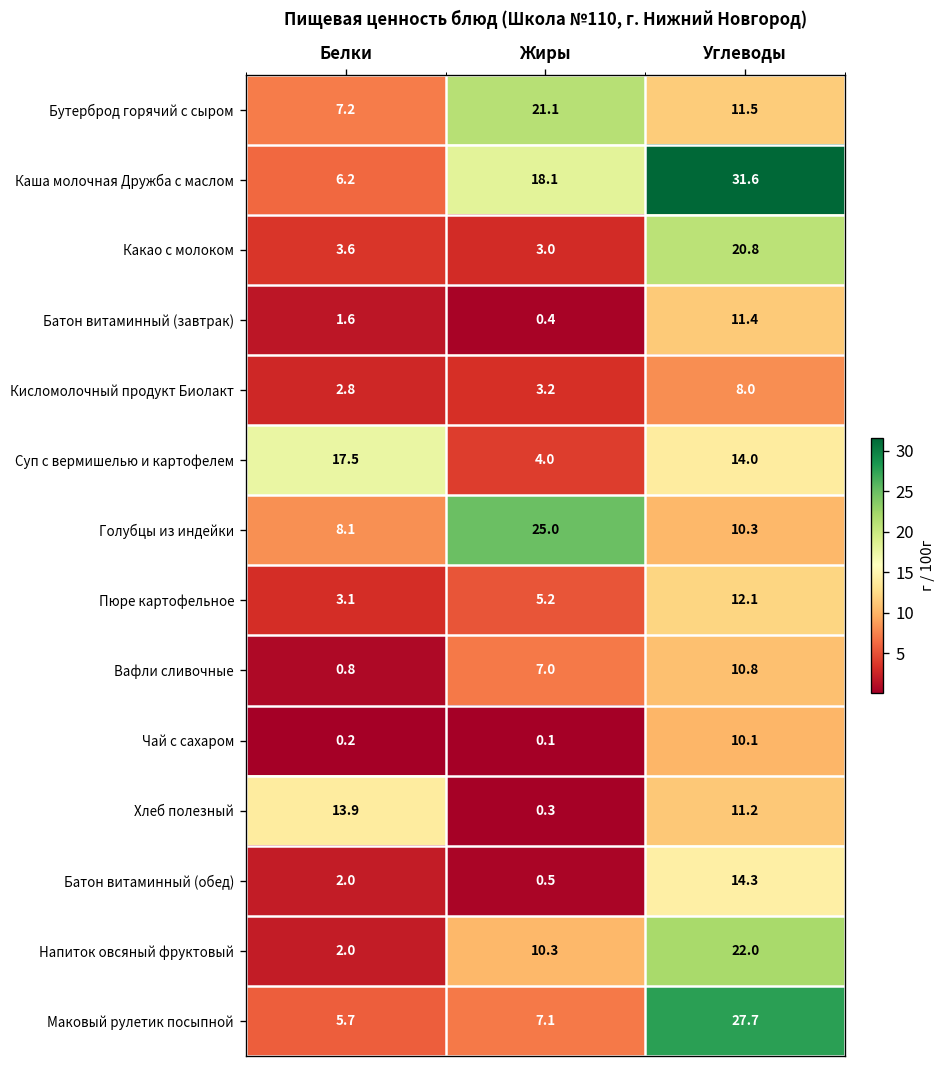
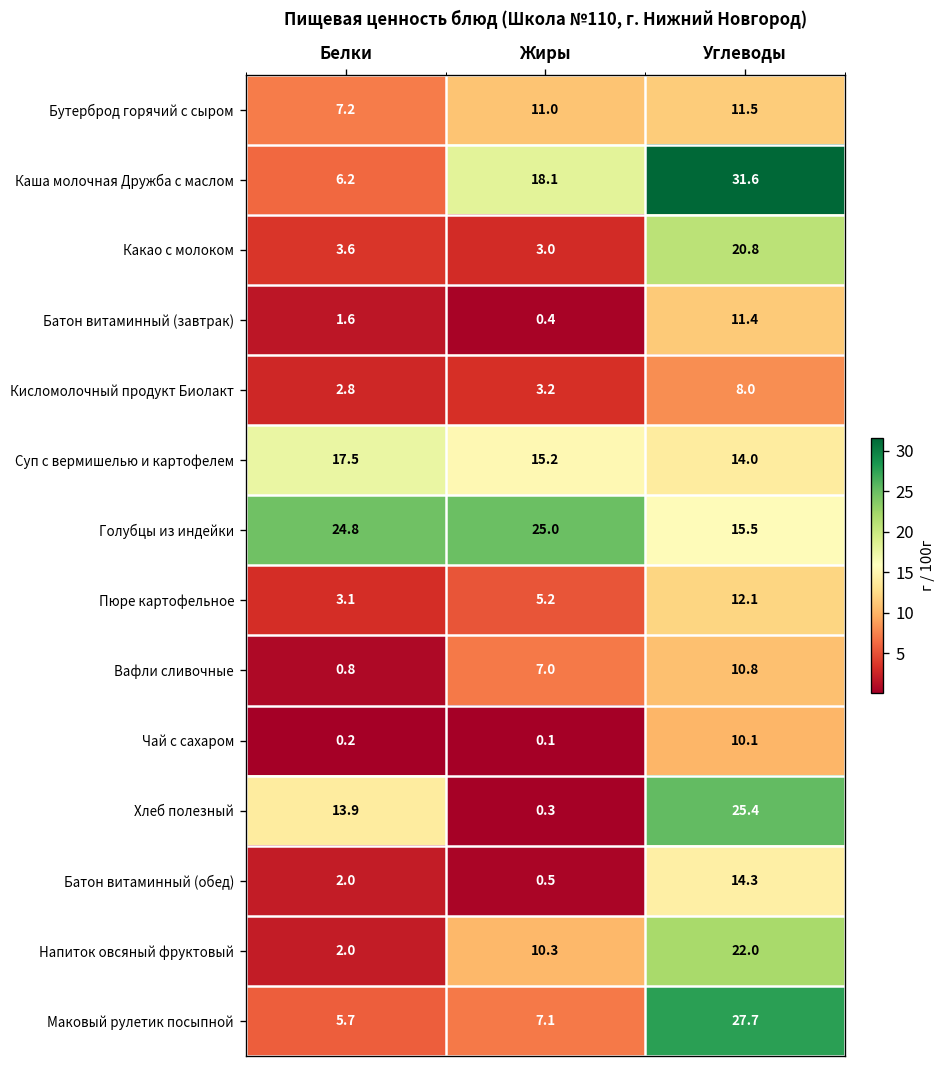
Бутерброд горячий с сыром, Жиры: 21.1 -> 11.0
Суп с вермишелью и картофелем, Жиры: 4.0 -> 15.2
Голубцы из индейки, Белки: 8.1 -> 24.8
Голубцы из индейки, Углеводы: 10.3 -> 15.5
Хлеб полезный, Углеводы: 11.2 -> 25.4
